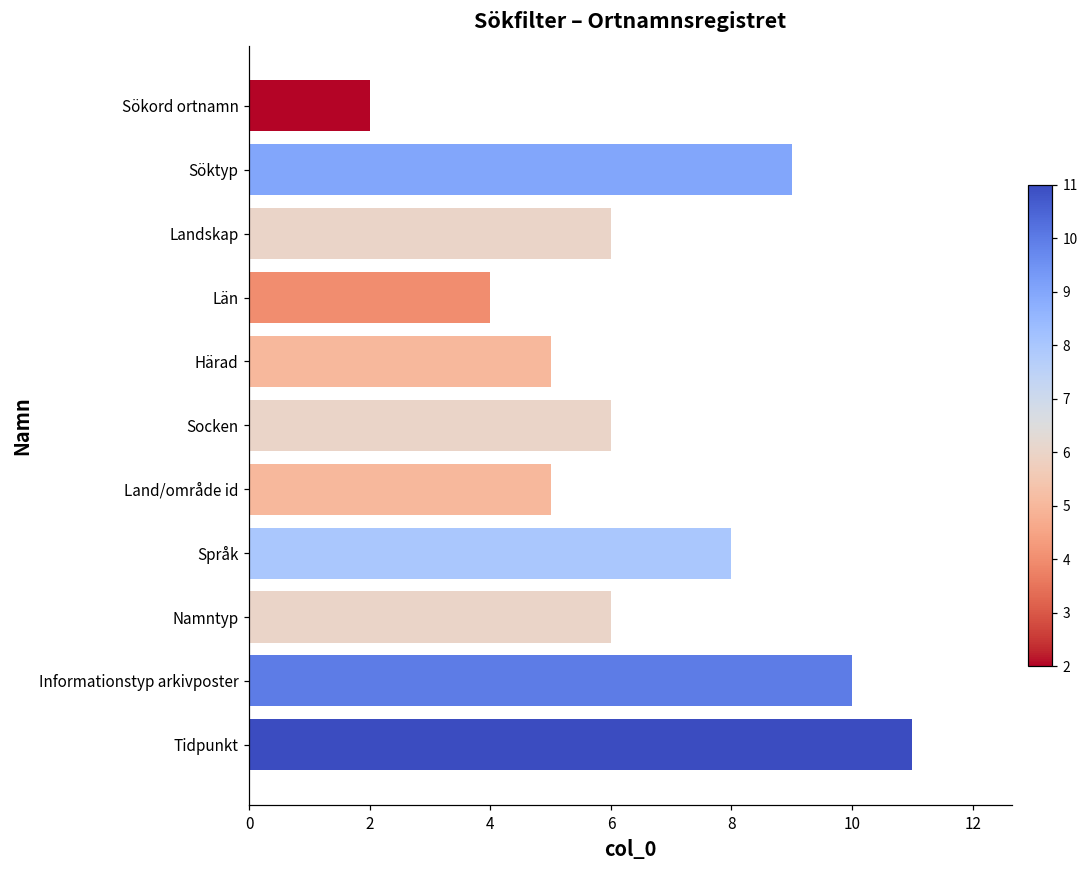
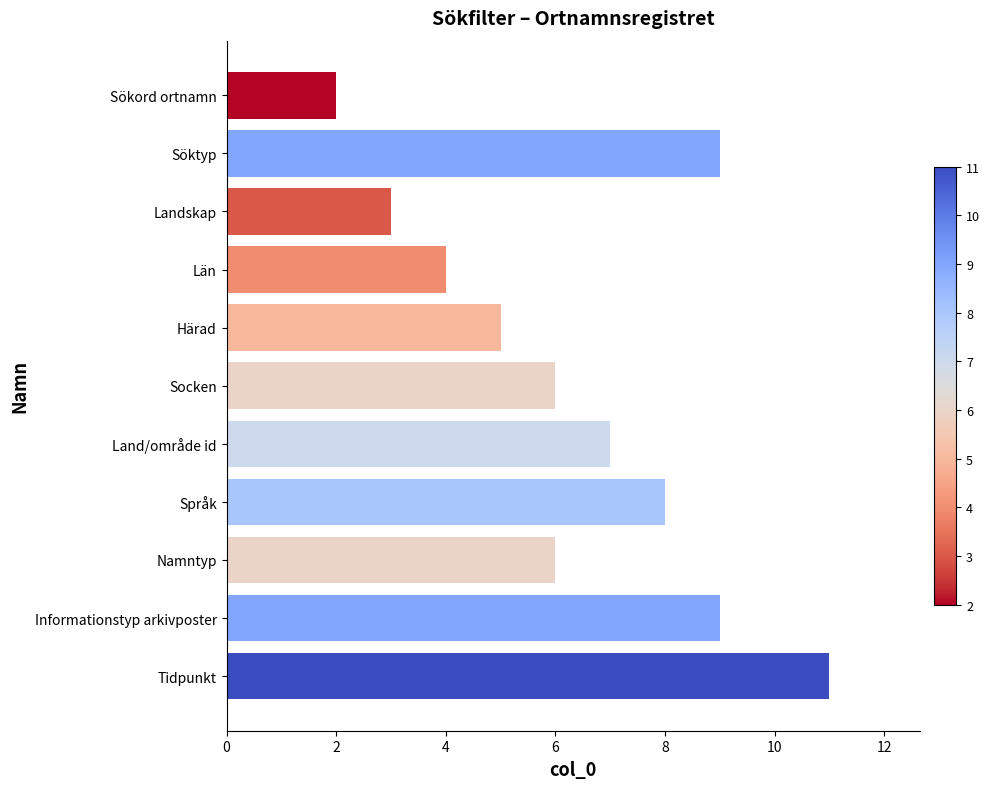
Landskap: 6 -> 3
Land/område id: 5 -> 7
Informationstyp arkivposter: 10 -> 9
